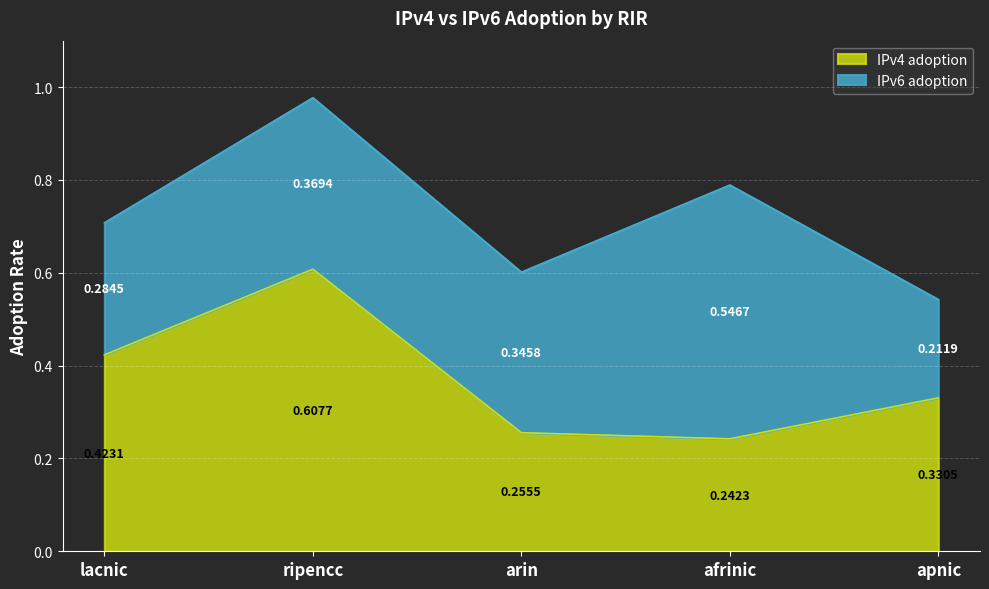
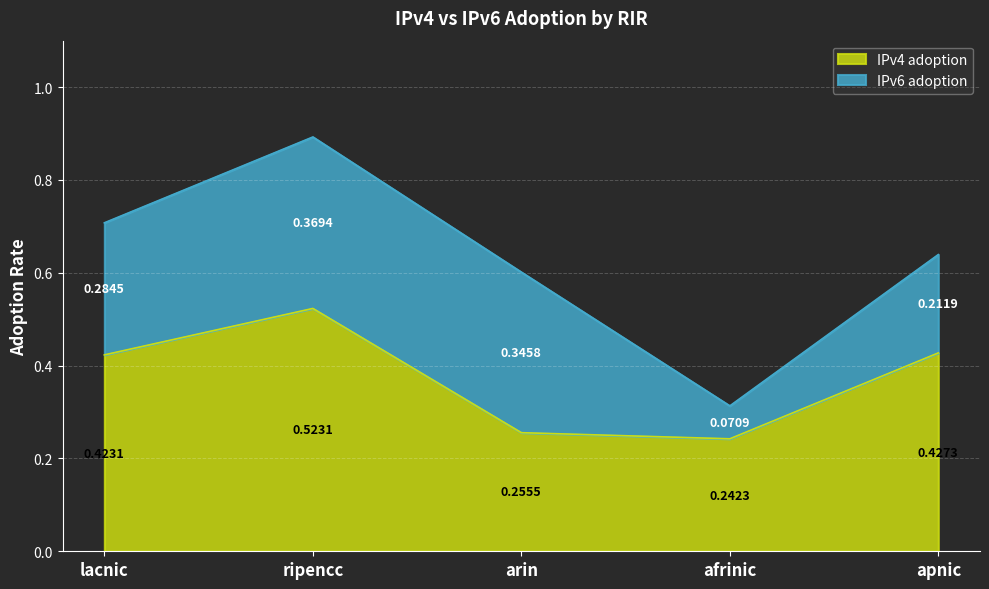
IPv4 adoption, ripencc: 0.6077 -> 0.5231
IPv6 adoption, afrinic: 0.5467 -> 0.0709
IPv4 adoption, apnic: 0.3305 -> 0.4273
